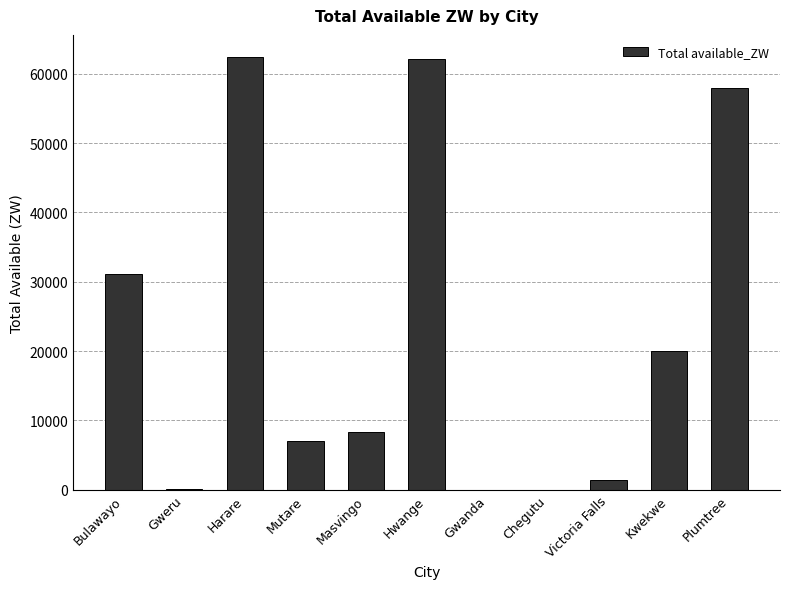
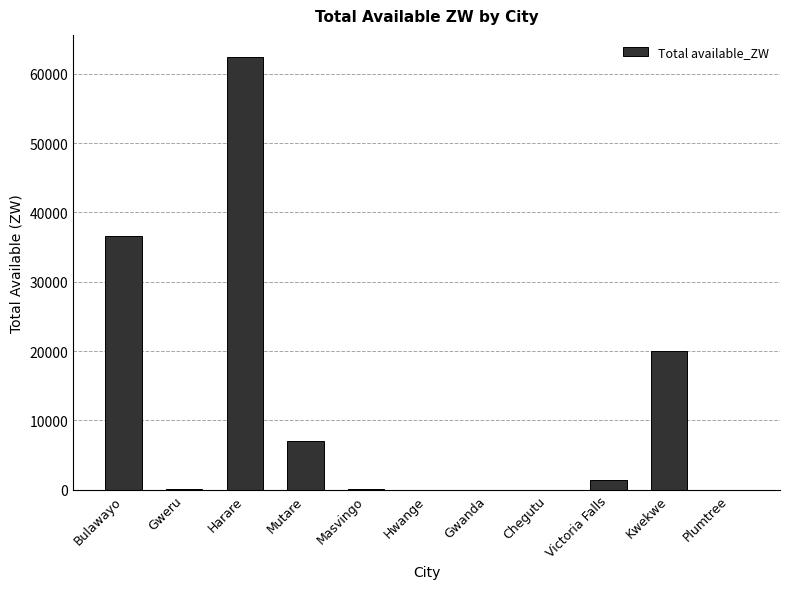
Bulawayo: 31000 -> 37000
Masvingo: 8000 -> 0
Hwange: 62000 -> 0
Plumtree: 58000 -> 0
